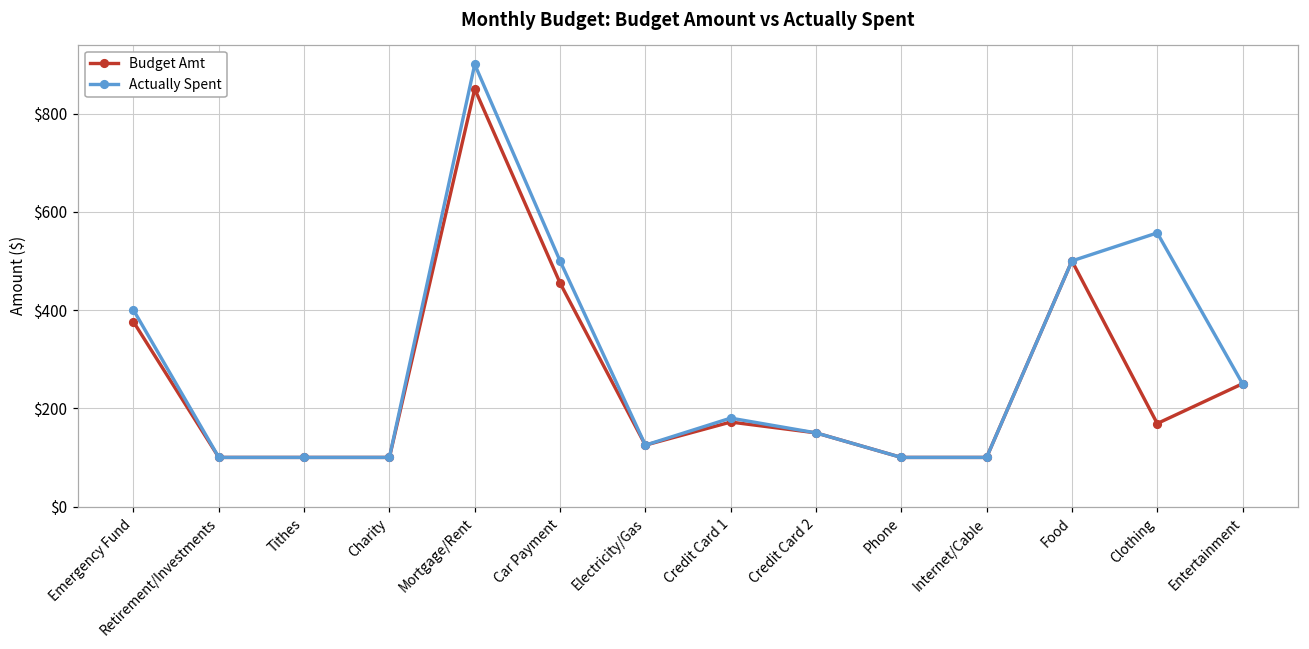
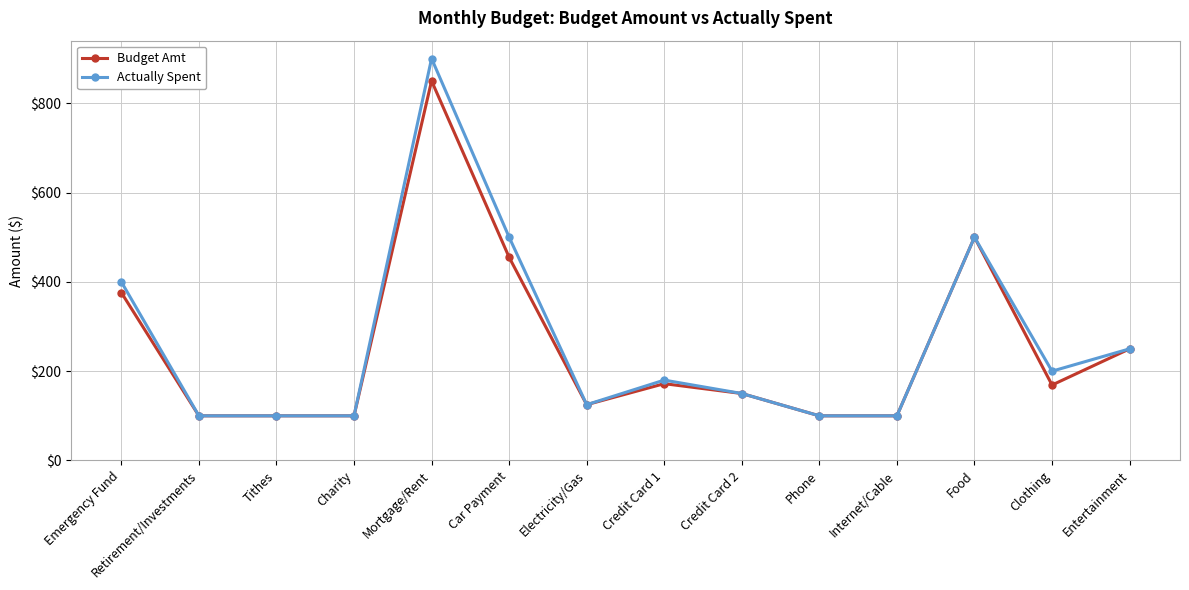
Actually Spent, Clothing: $560 -> $200
